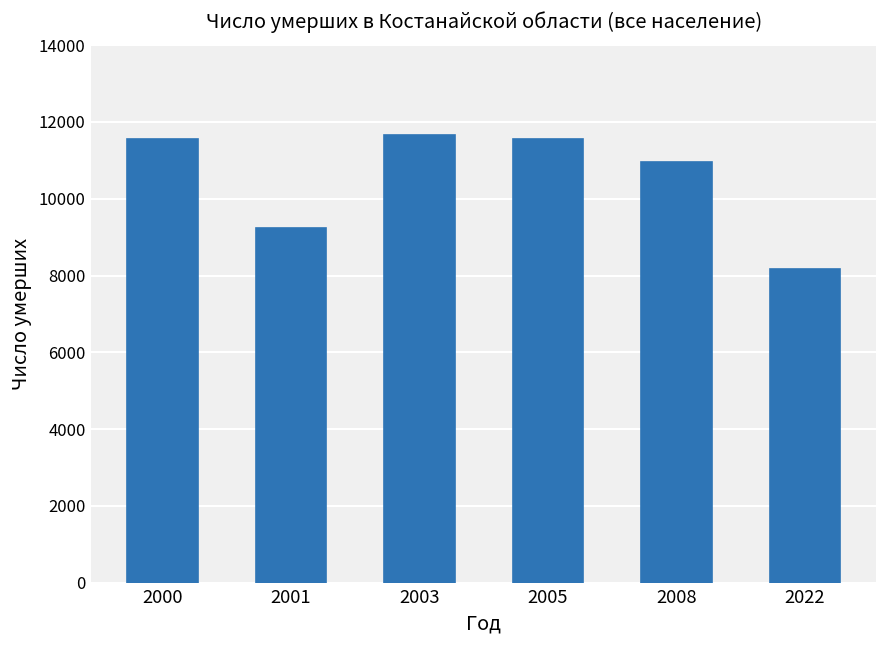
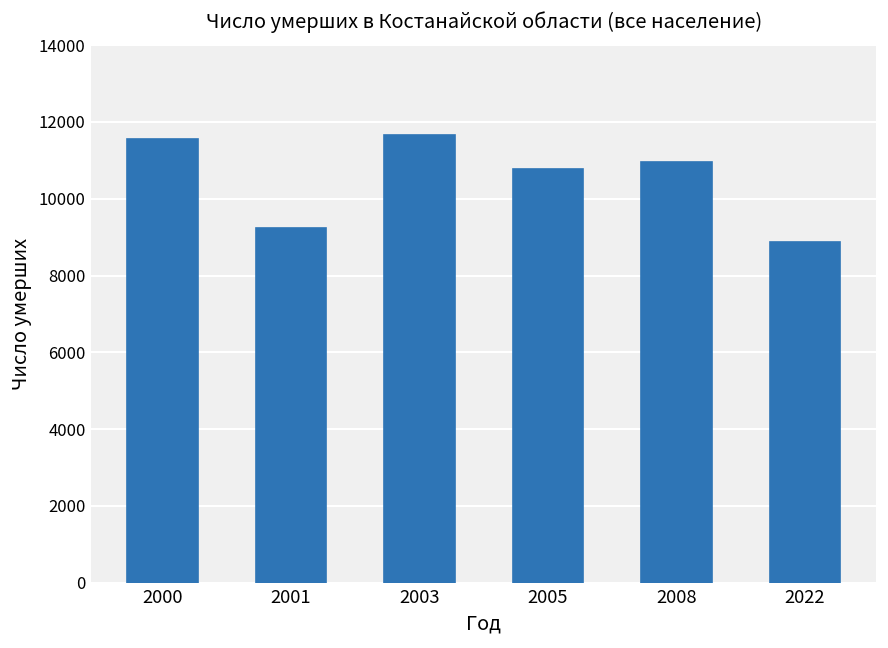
2005: 11600 -> 10800
2022: 8200 -> 8900
